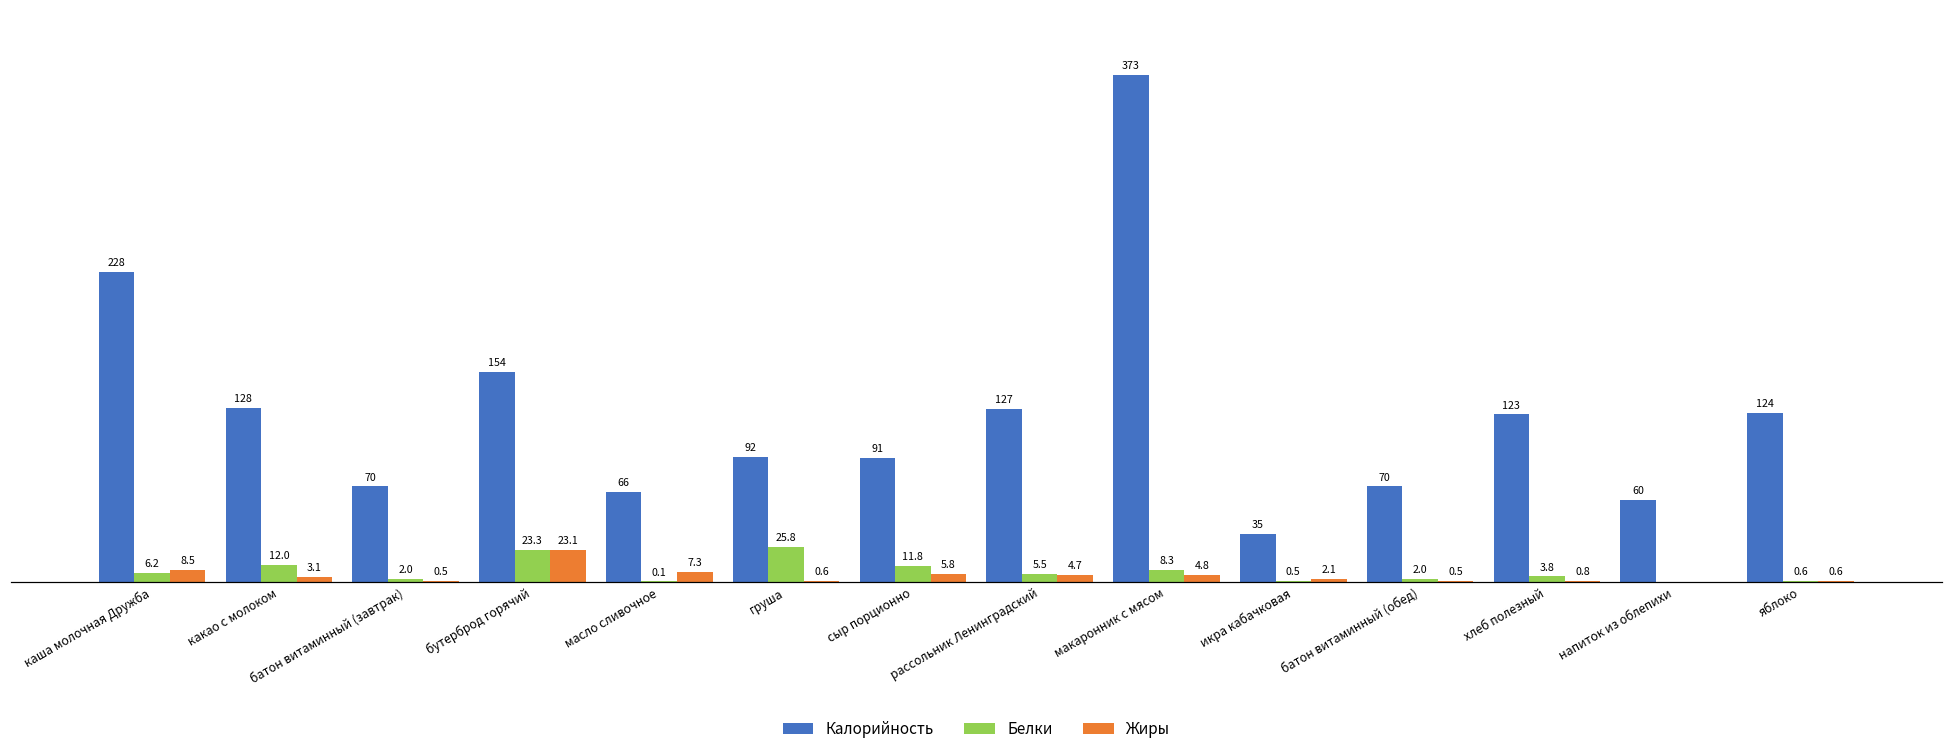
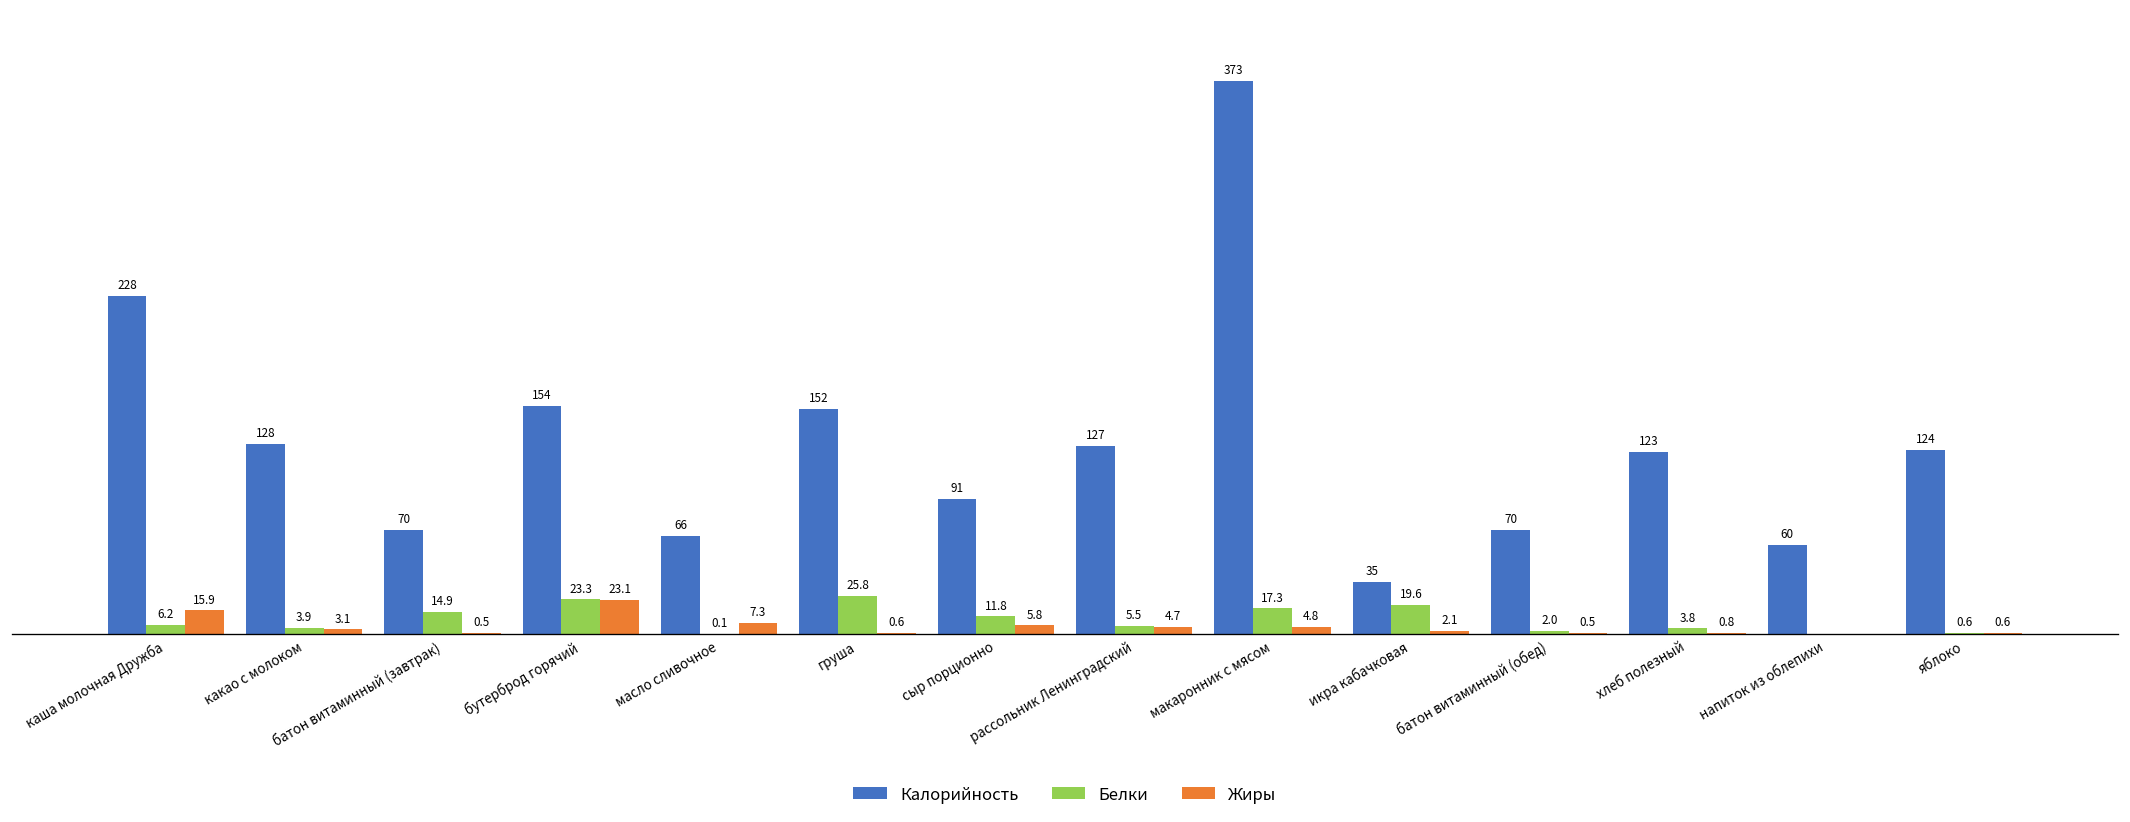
Жиры, каша молочная Дружба: 8.5 -> 15.9
Белки, какао с молоком: 12.0 -> 3.9
Белки, батон витаминный (завтрак): 2.0 -> 14.9
Калорийность, груша: 92 -> 152
Белки, макаронник с мясом: 8.3 -> 17.3
Белки, икра кабачковая: 0.5 -> 19.6
